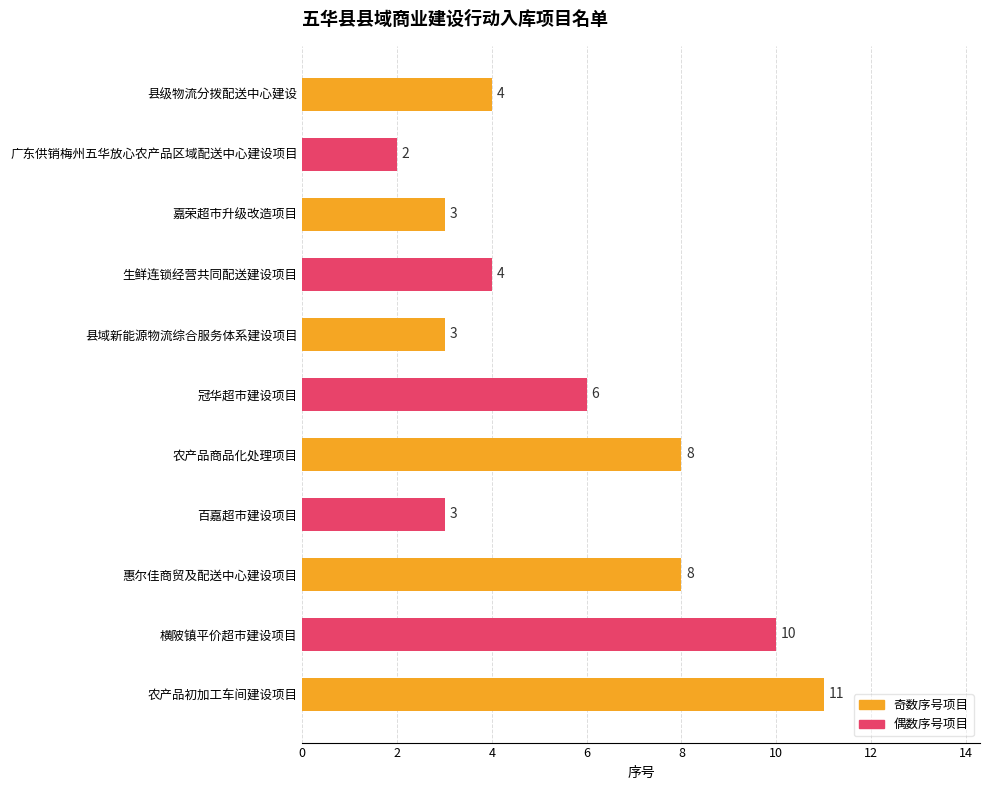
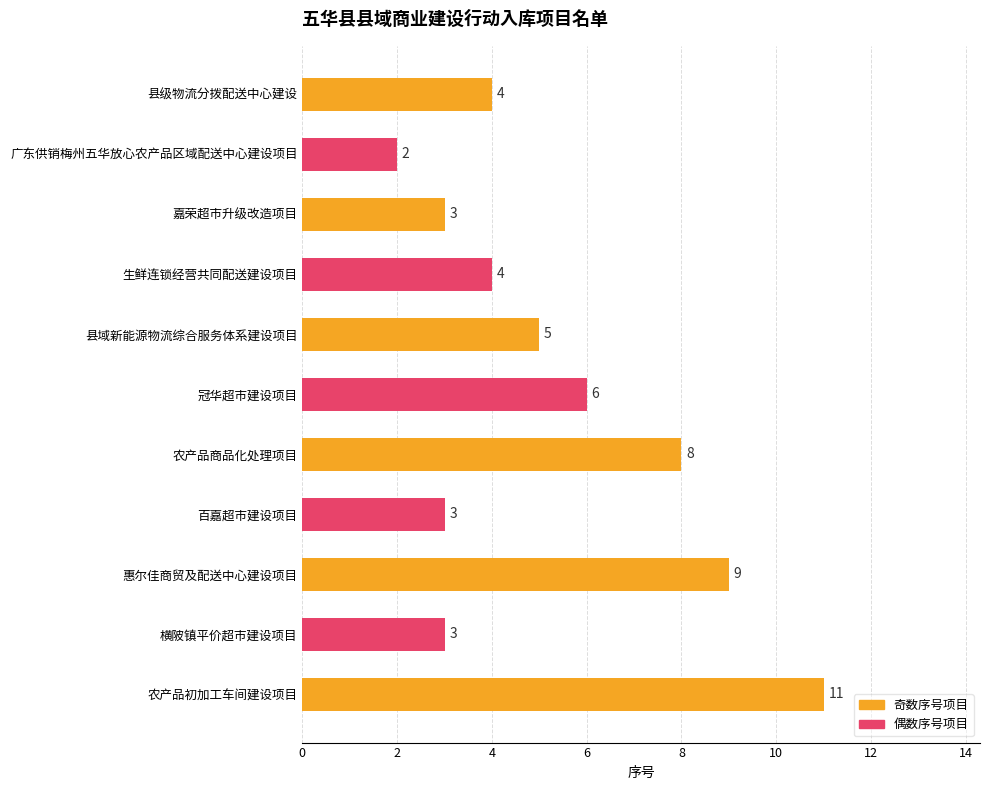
县域新能源物流综合服务体系建设项目: 3 -> 5
惠尔佳商贸及配送中心建设项目: 8 -> 9
横陂镇平价超市建设项目: 10 -> 3
